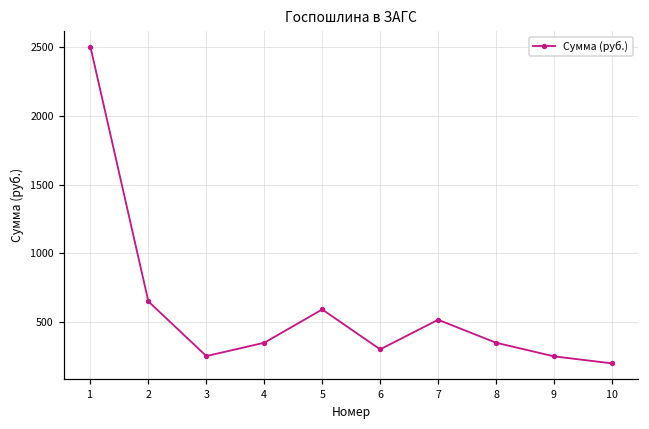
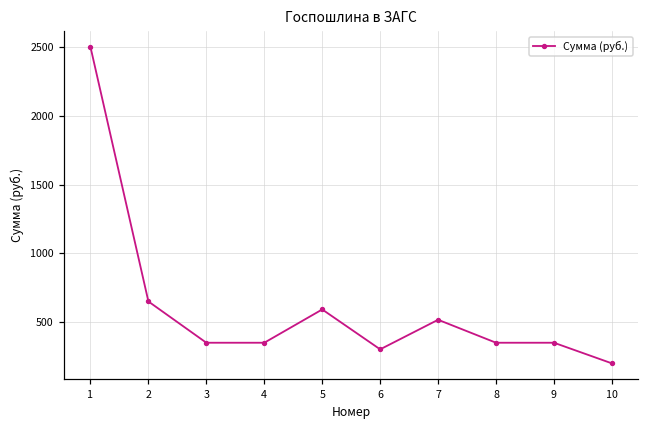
3: 250 -> 350
9: 250 -> 350
